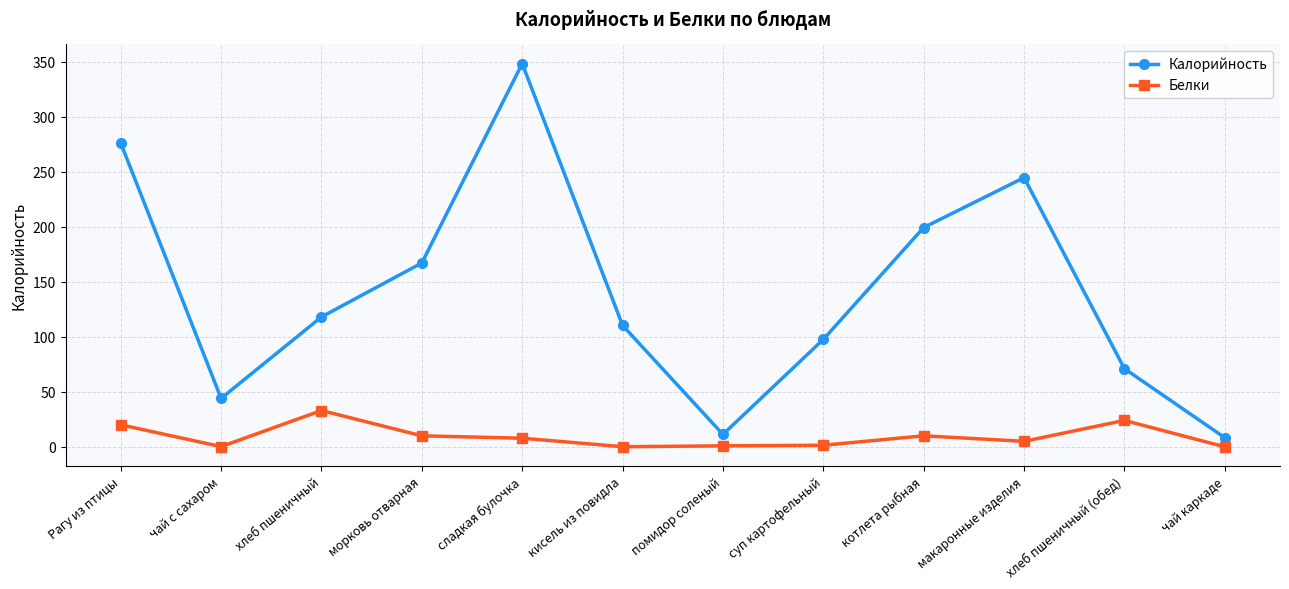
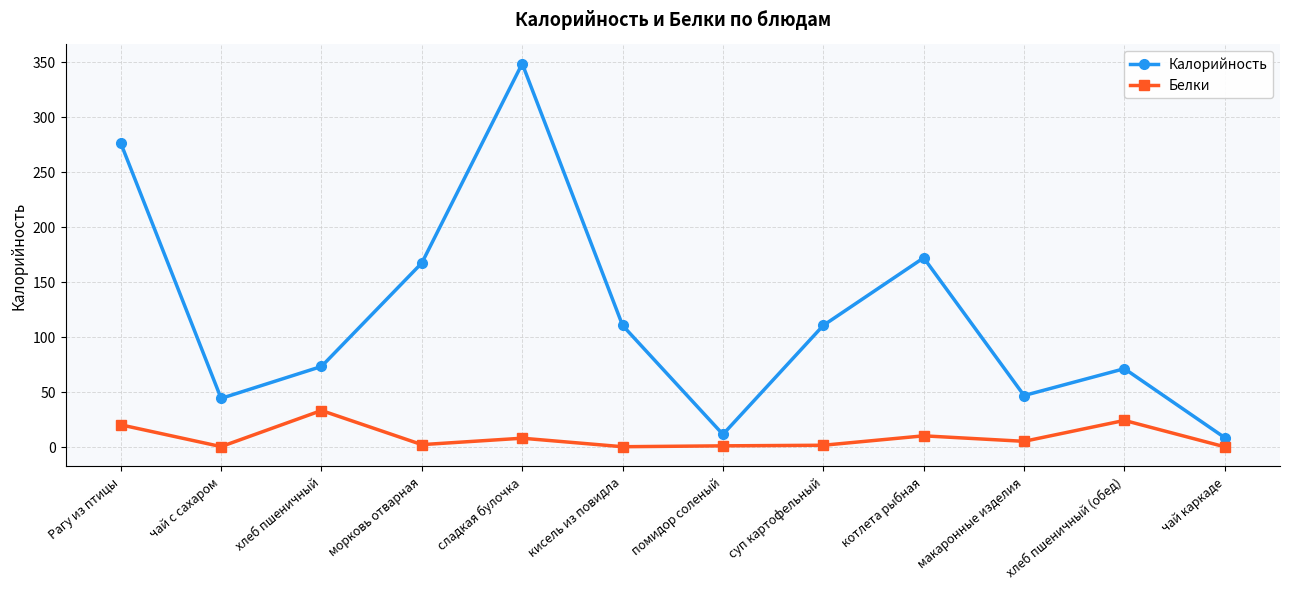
Калорийность, хлеб пшеничный: 118 -> 73
Белки, морковь отварная: 10 -> 2
Калорийность, суп картофельный: 98 -> 110
Калорийность, котлета рыбная: 199 -> 172
Калорийность, макаронные изделия: 245 -> 47
